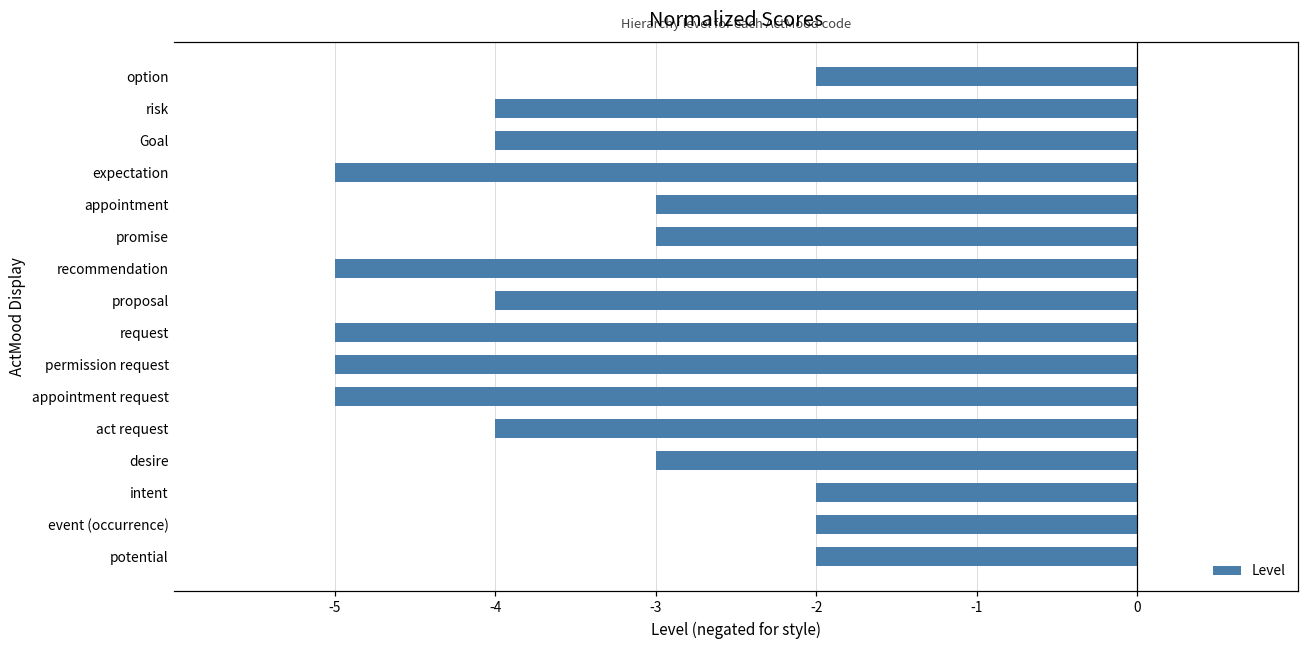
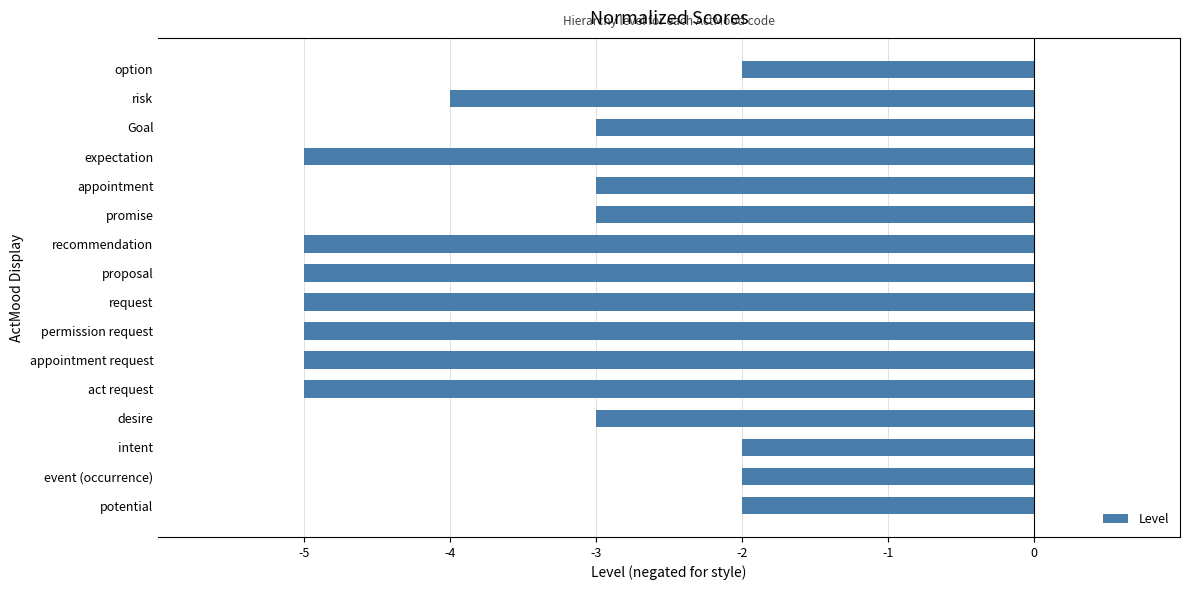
Goal: -4.00 -> -3.00
proposal: -4.00 -> -5.00
act request: -4.00 -> -5.00
